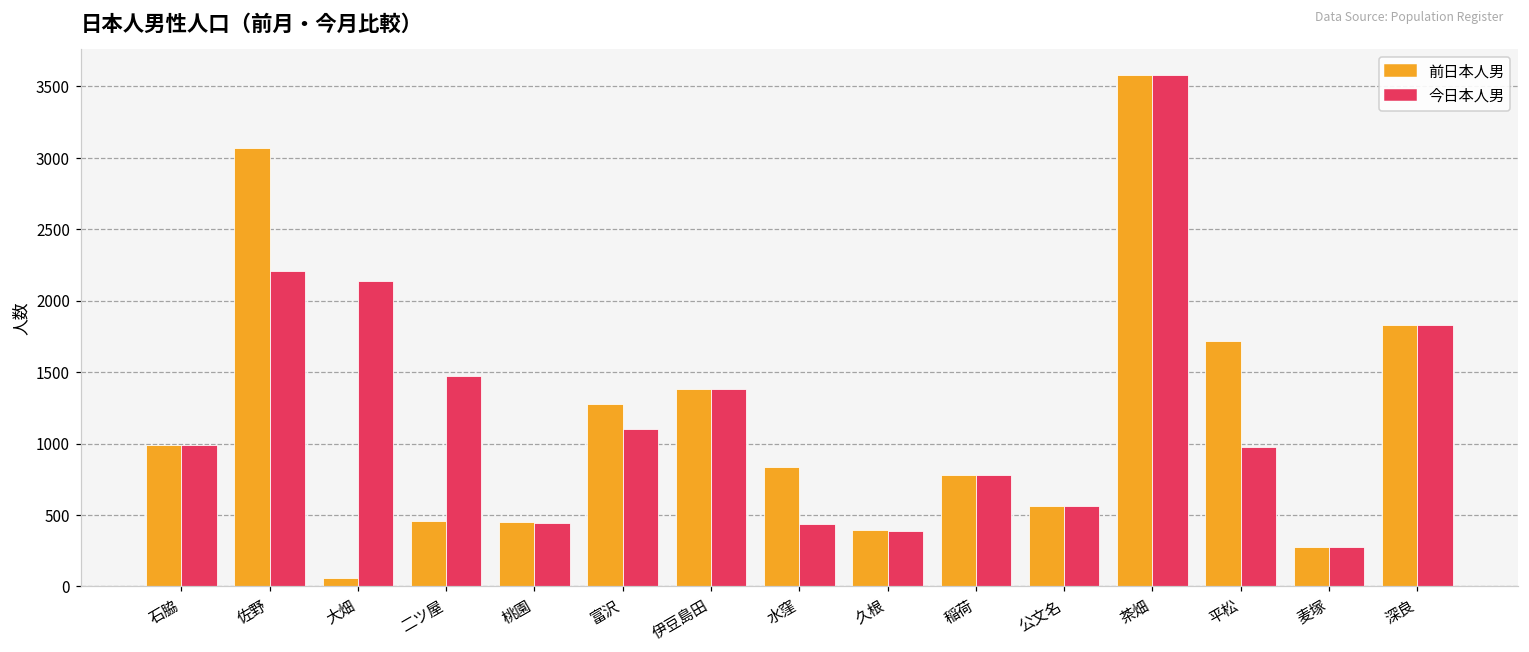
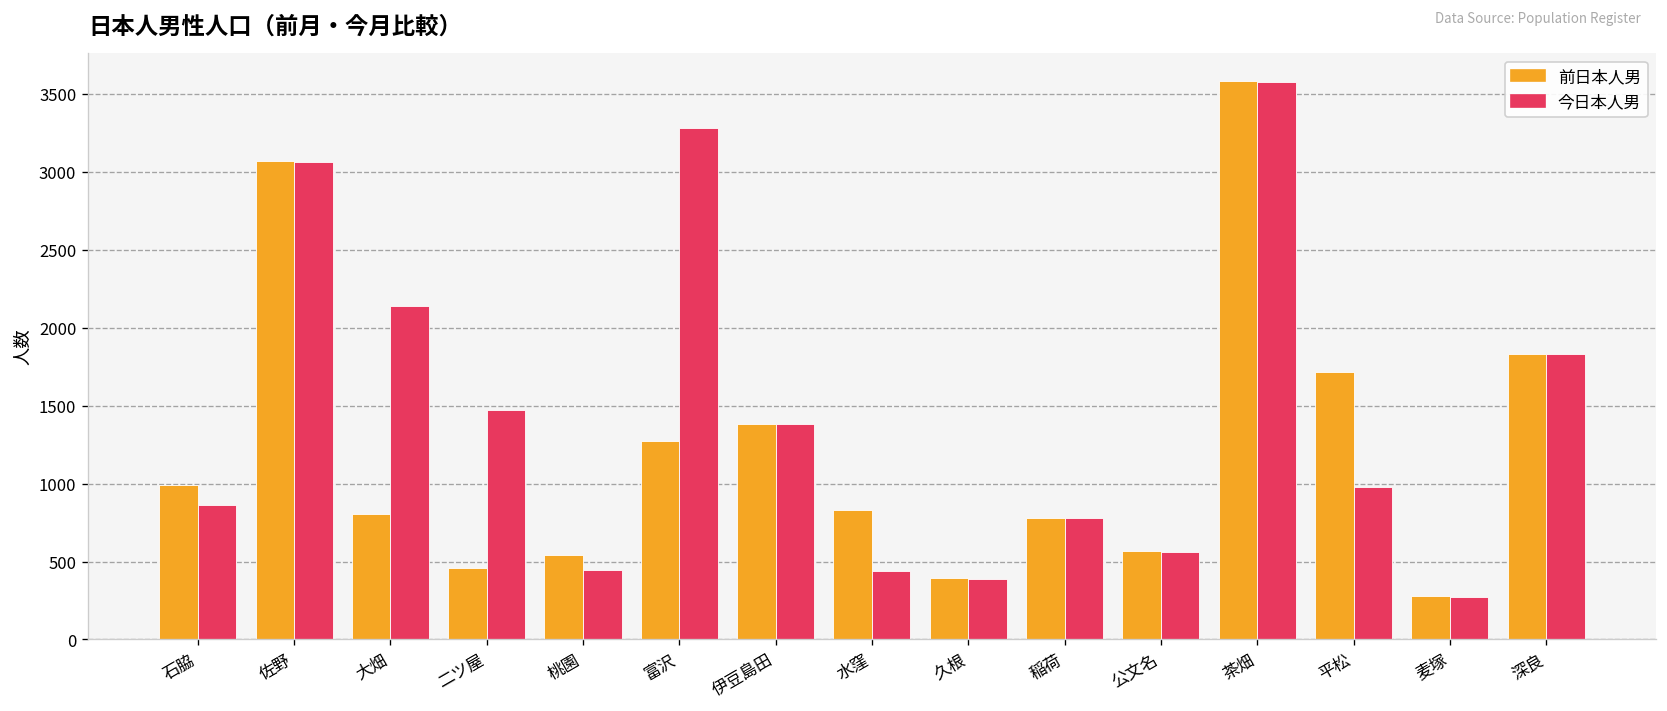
今日本人男, 石脇: 990 -> 860
今日本人男, 佐野: 2210 -> 3060
前日本人男, 大畑: 60 -> 800
前日本人男, 桃園: 450 -> 550
今日本人男, 富沢: 1100 -> 3280
